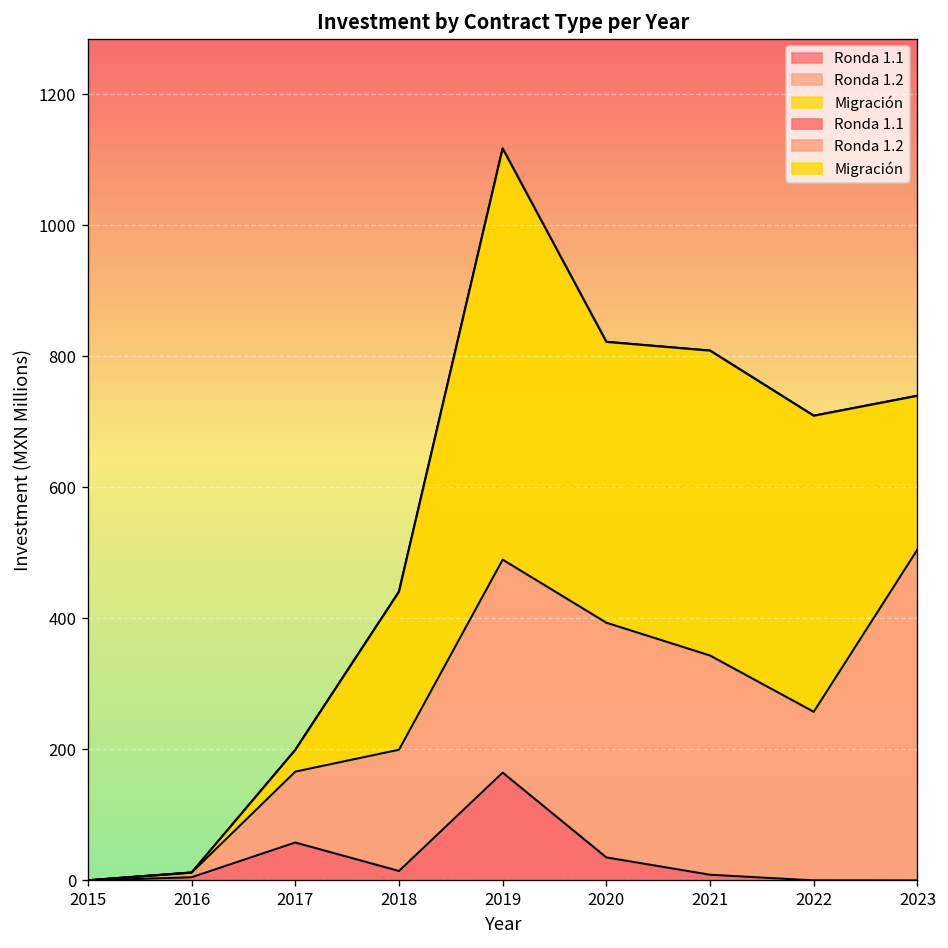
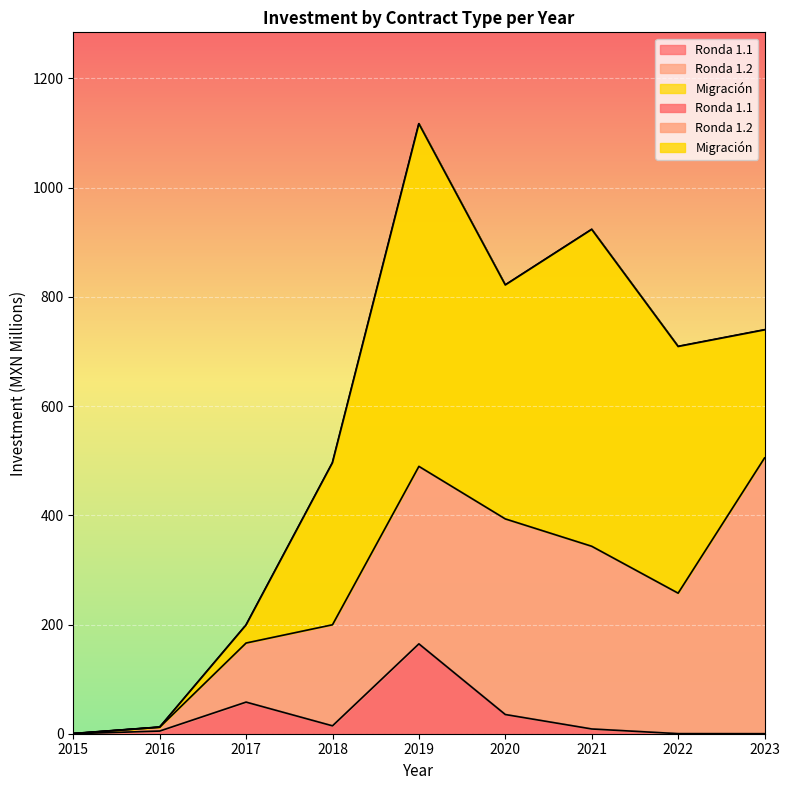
Migración, 2018: 240 -> 300
Migración, 2021: 470 -> 580
